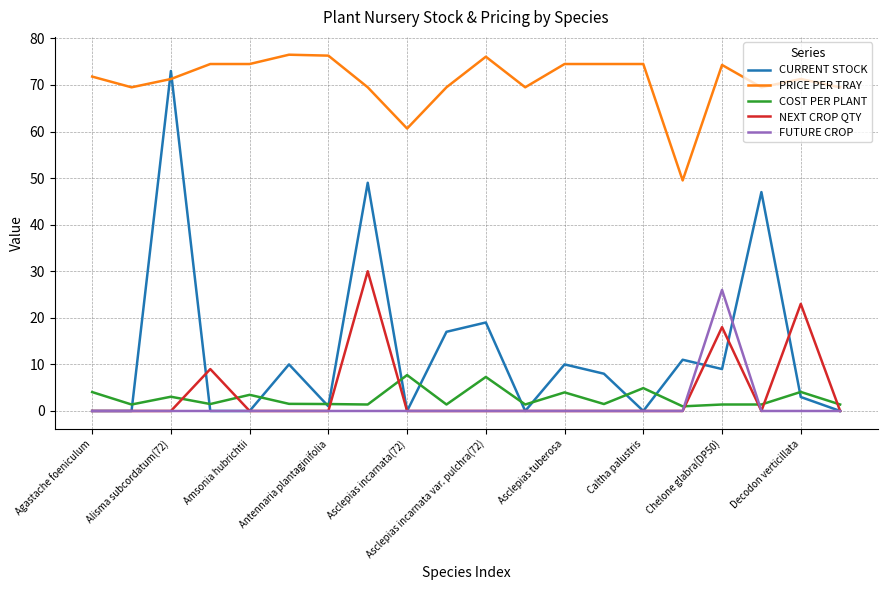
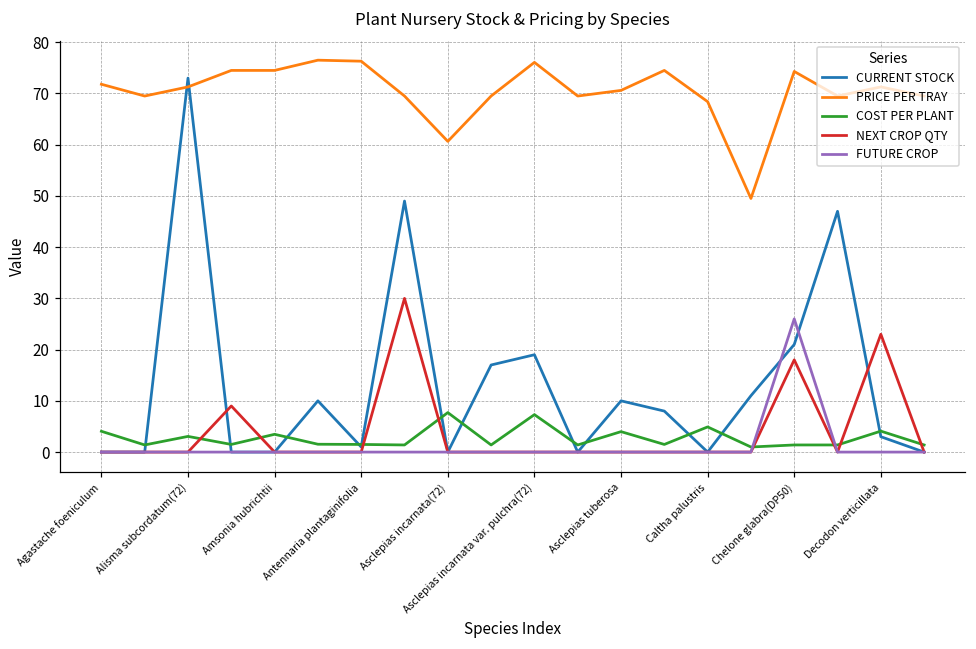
PRICE PER TRAY, Asclepias tuberosa: 75 -> 71
PRICE PER TRAY, Caltha palustris: 75 -> 68
CURRENT STOCK, Chelone glabra(DP50): 9 -> 21
